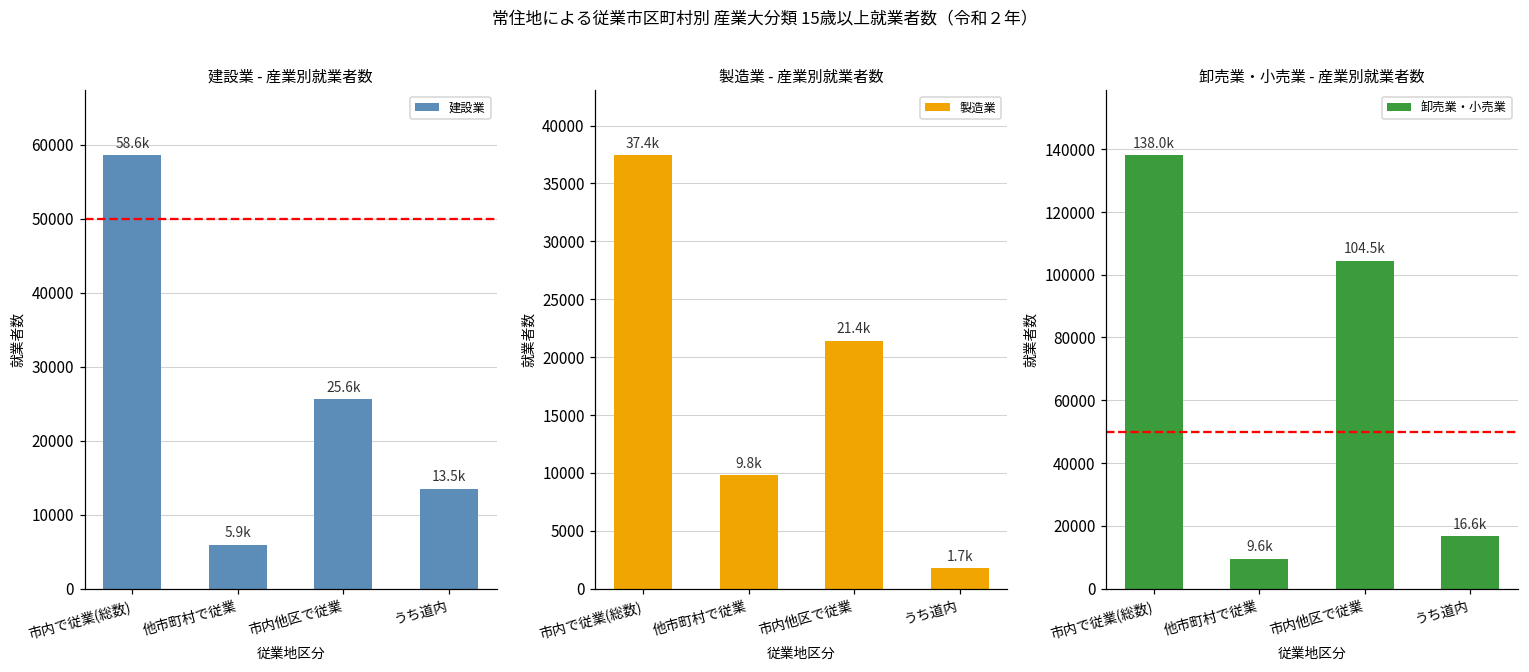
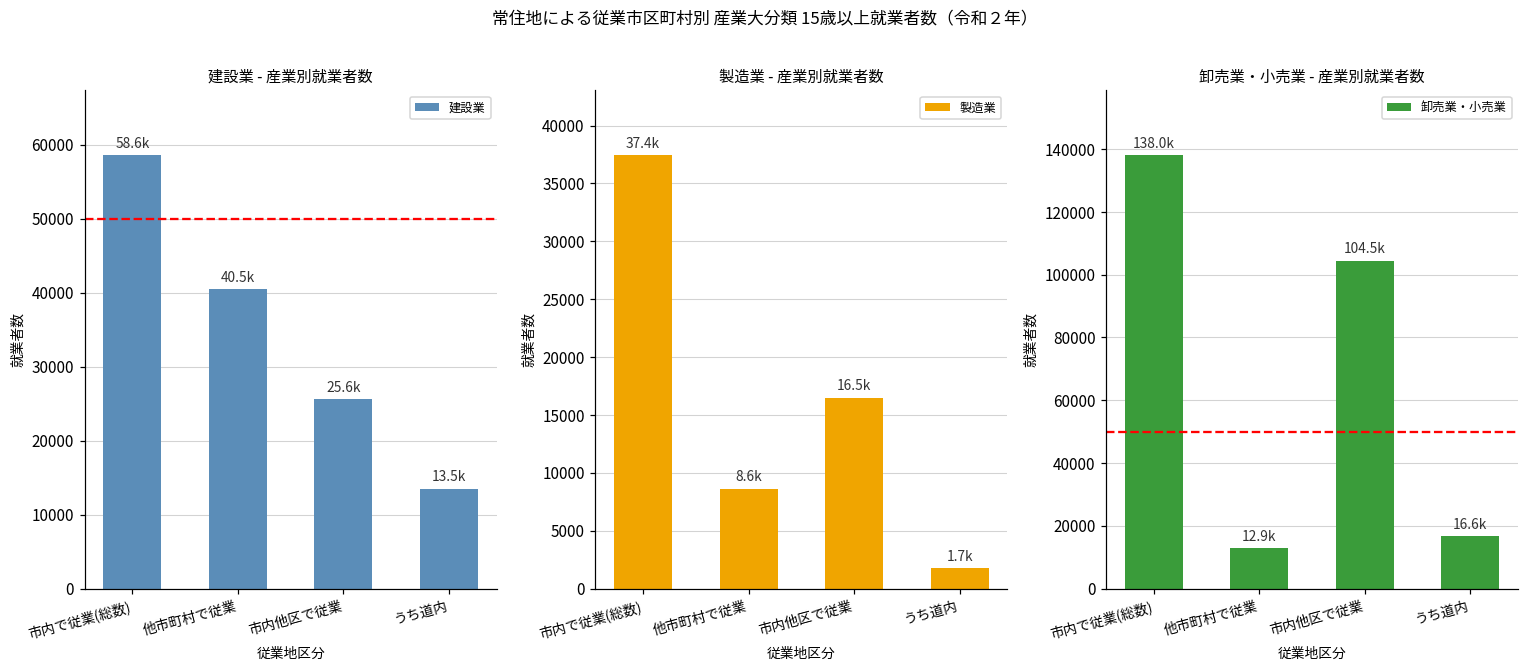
建設業 - 産業別就業者数, 他市町村で従業: 5.9k -> 40.5k
製造業 - 産業別就業者数, 他市町村で従業: 9.8k -> 8.6k
製造業 - 産業別就業者数, 市内他区で従業: 21.4k -> 16.5k
卸売業・小売業 - 産業別就業者数, 他市町村で従業: 9.6k -> 12.9k
